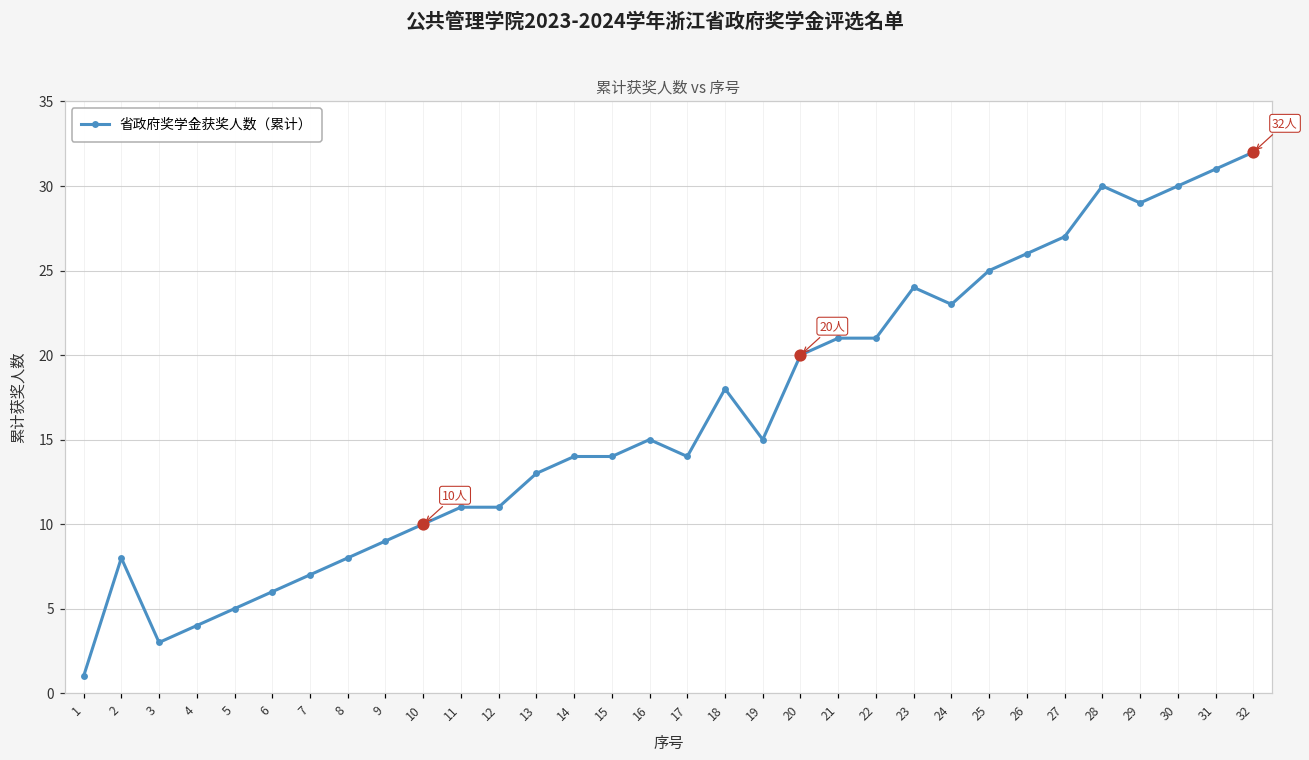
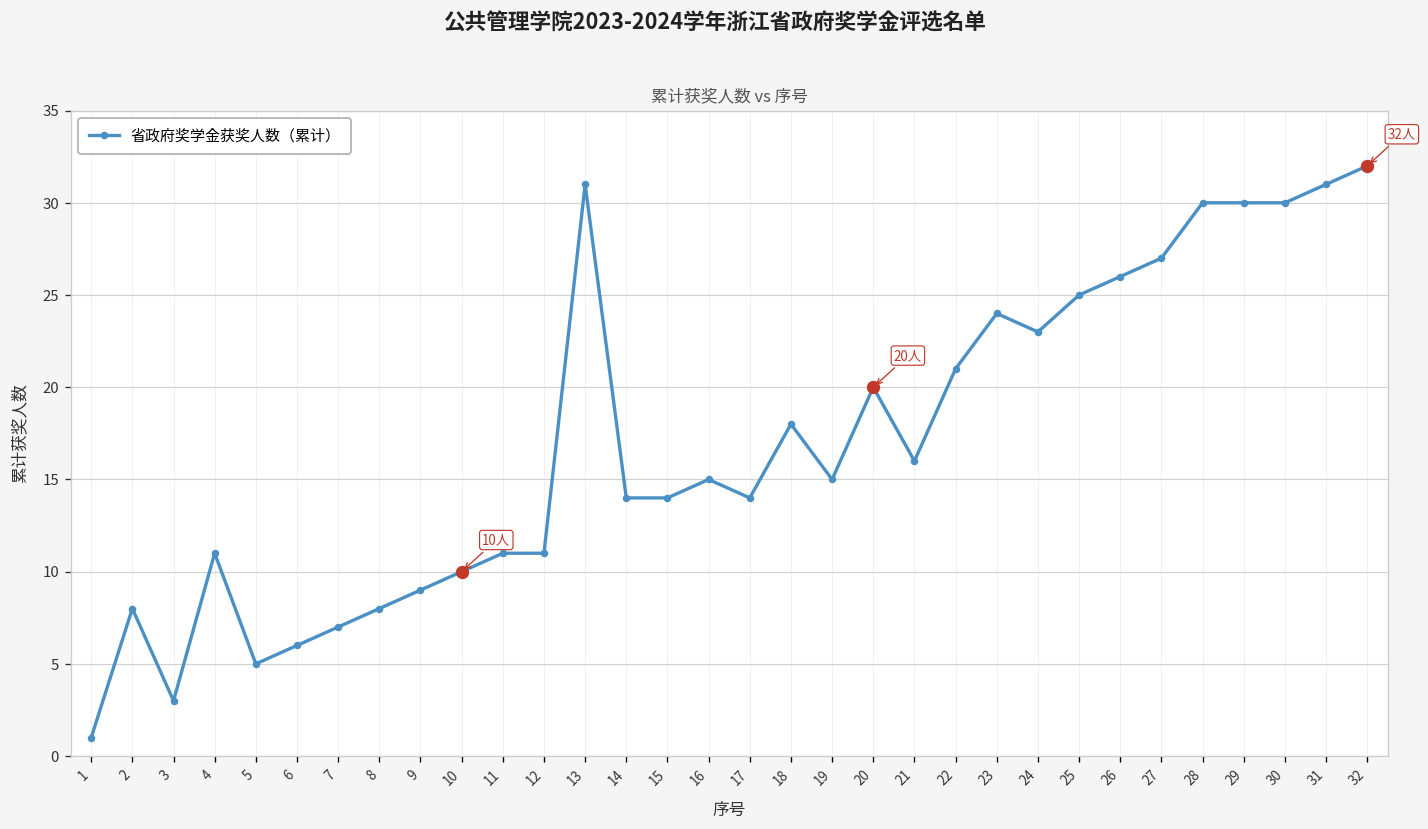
省政府奖学金获奖人数（累计）, 4: 4 -> 11
省政府奖学金获奖人数（累计）, 13: 13 -> 31
省政府奖学金获奖人数（累计）, 21: 21 -> 16
省政府奖学金获奖人数（累计）, 29: 29 -> 30
